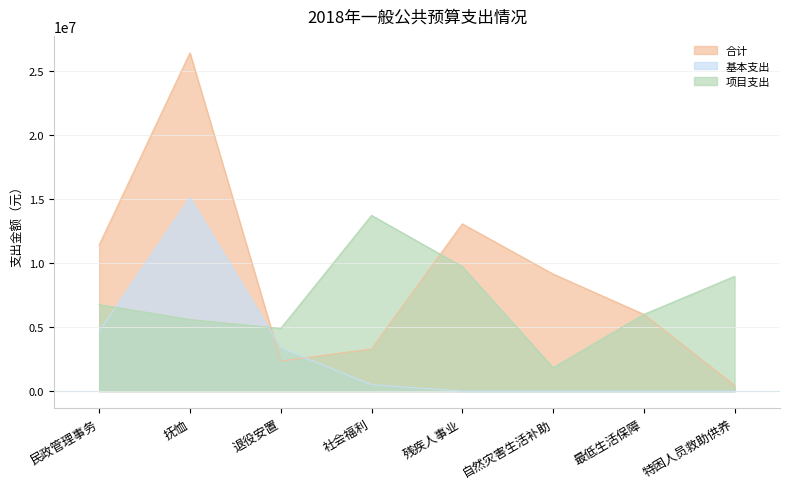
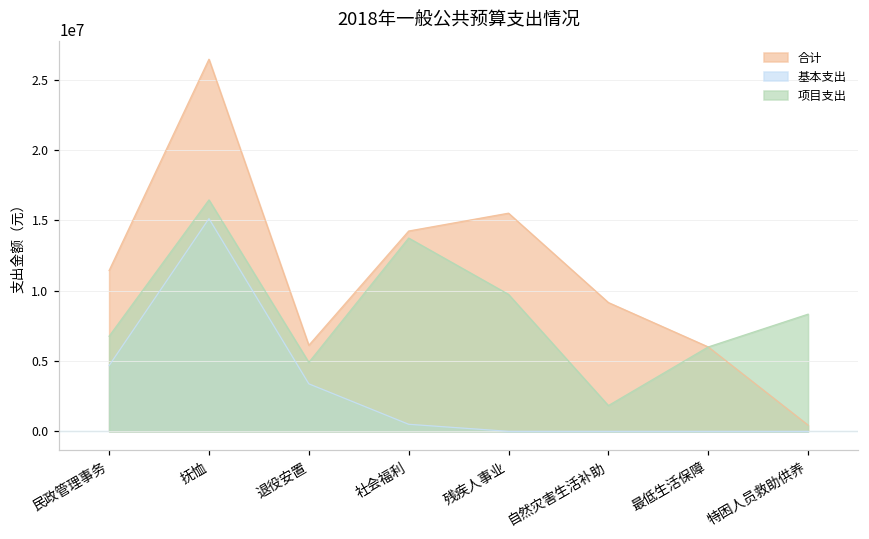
项目支出, 抚恤: 5600000 -> 16500000
合计, 退役安置: 2400000 -> 6100000
合计, 社会福利: 3300000 -> 14200000
合计, 残疾人事业: 13100000 -> 15500000
项目支出, 特困人员救助供养: 9000000 -> 8300000
